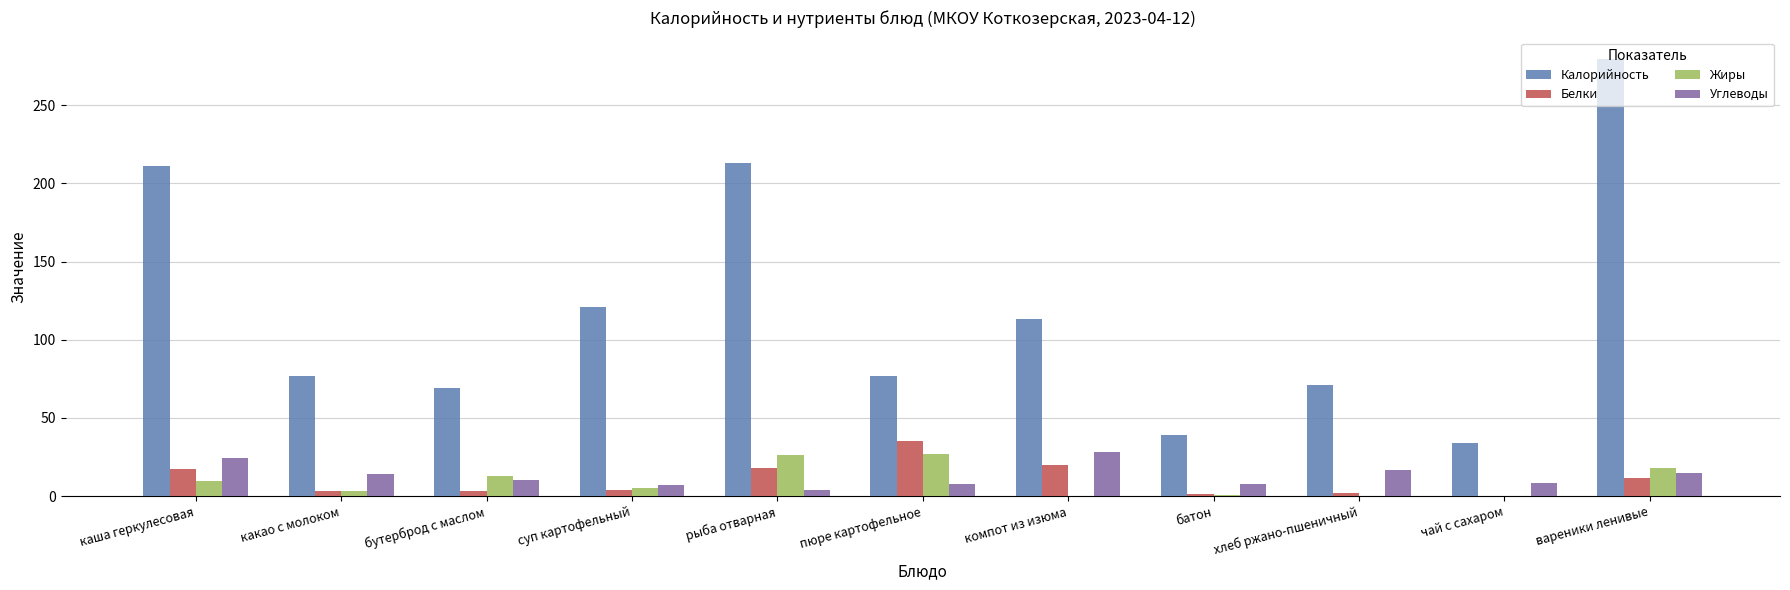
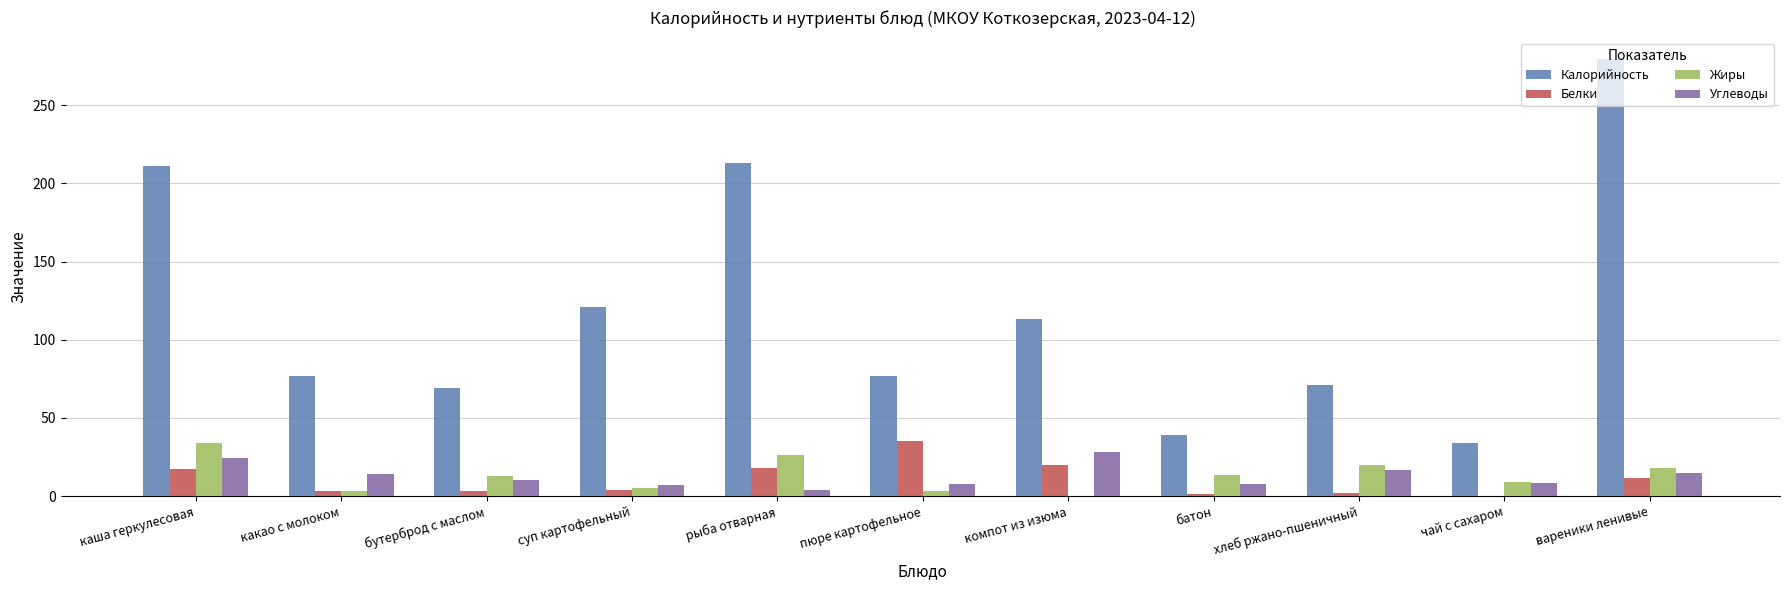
Жиры, каша геркулесовая: 10 -> 34
Жиры, пюре картофельное: 27 -> 3
Жиры, батон: 1 -> 14
Жиры, хлеб ржано-пшеничный: 0 -> 20
Жиры, чай с сахаром: 0 -> 9
